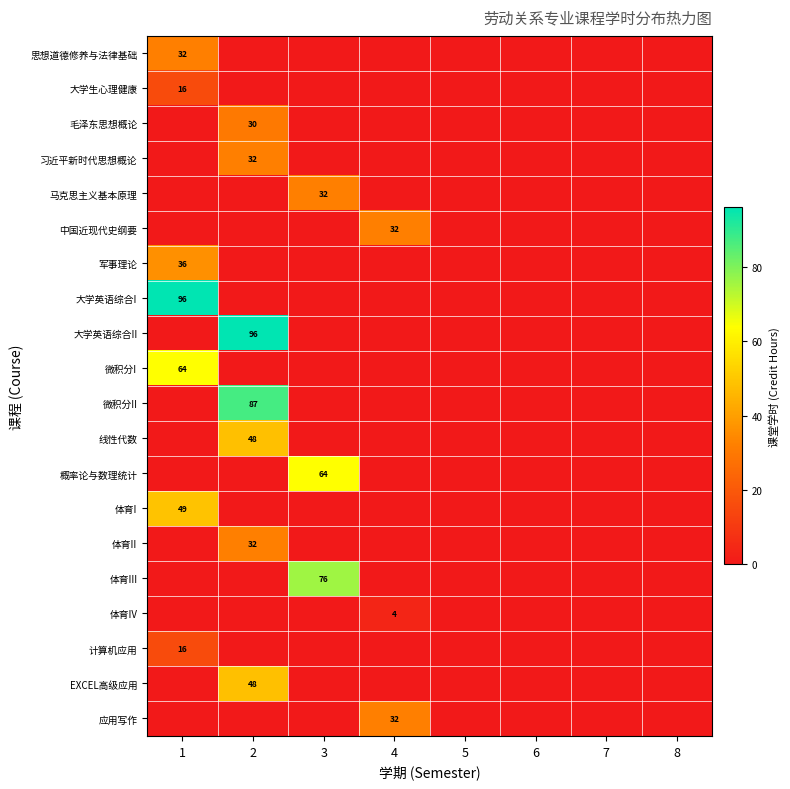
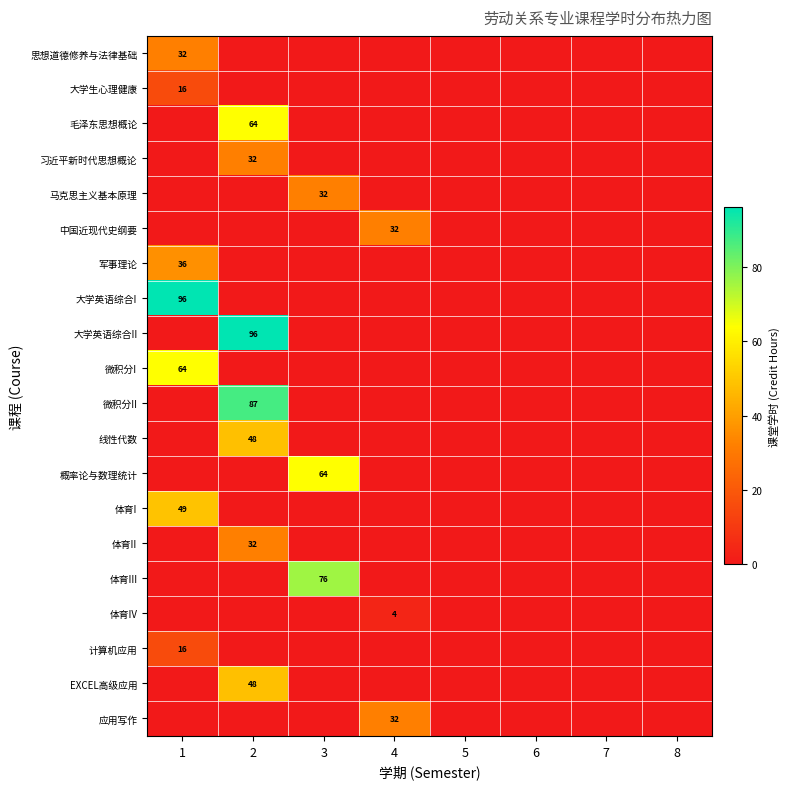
毛泽东思想概论, 2: 30 -> 64
